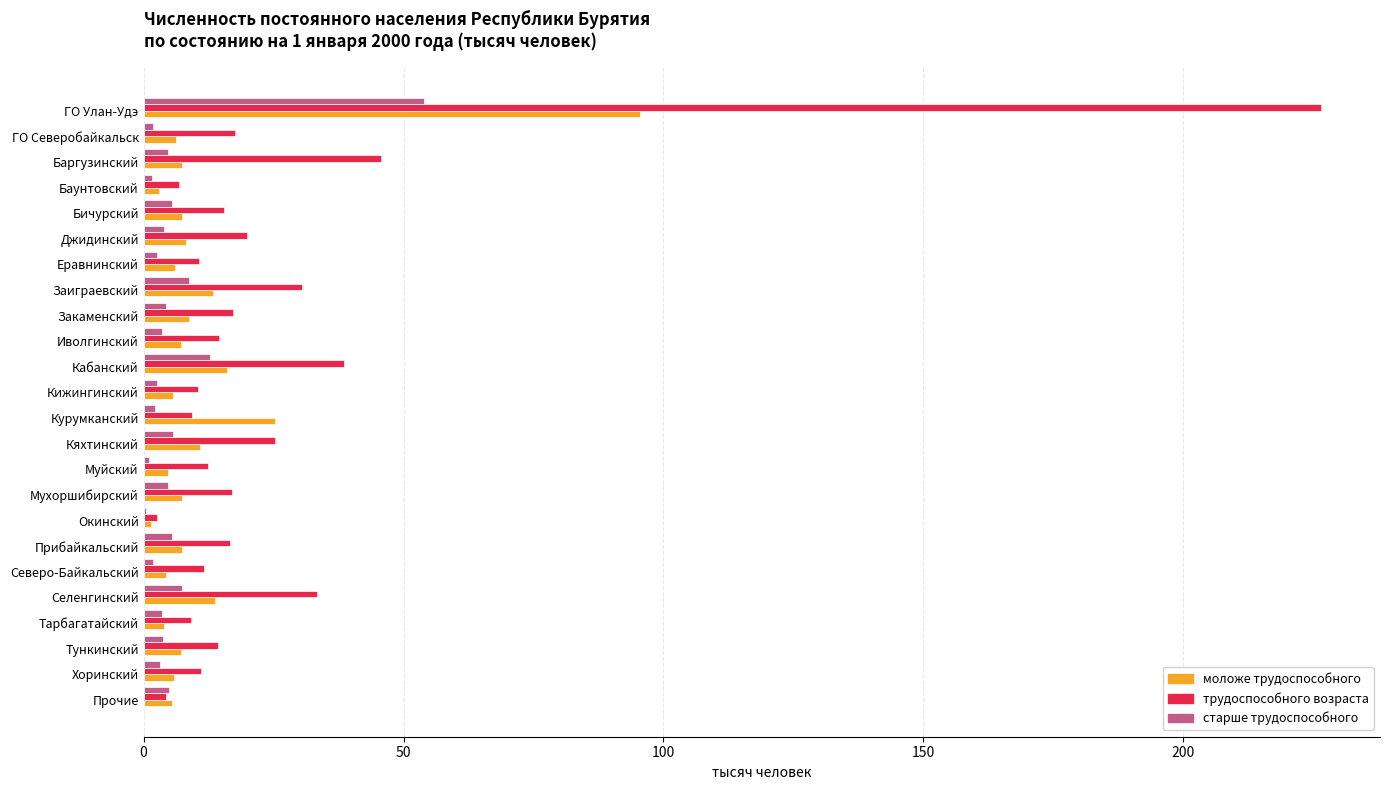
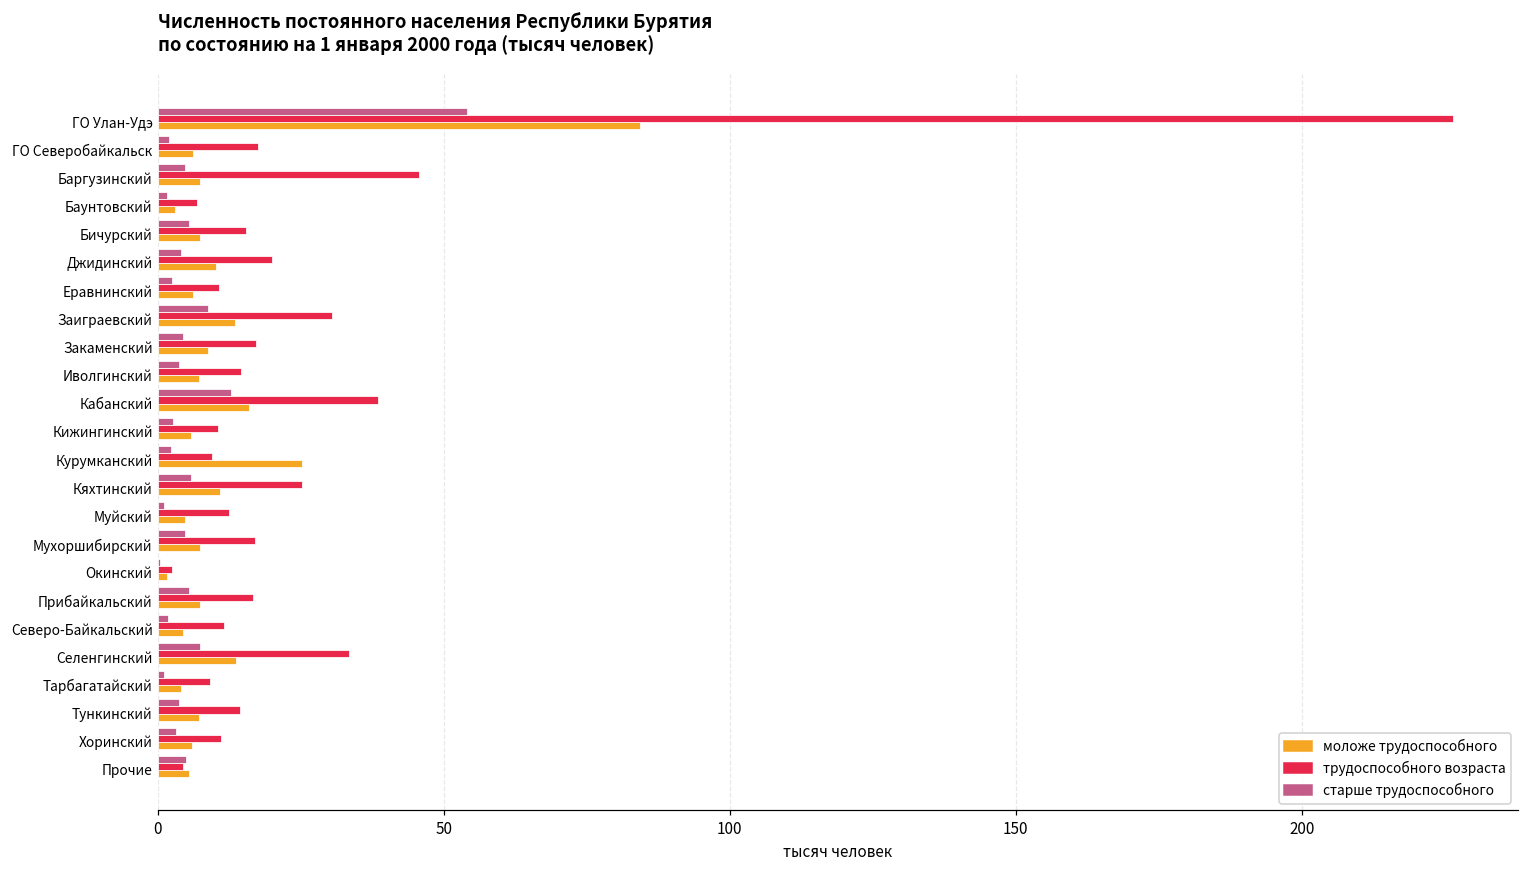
моложе трудоспособного, ГО Улан-Удэ: 95 -> 84
моложе трудоспособного, Джидинский: 8 -> 10
старше трудоспособного, Тарбагатайский: 4 -> 1
